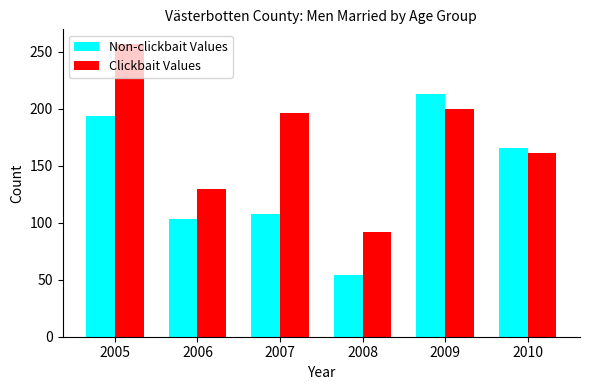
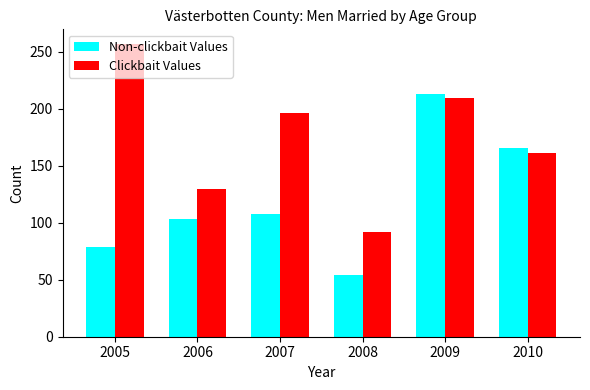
Non-clickbait Values, 2005: 194 -> 79
Clickbait Values, 2009: 200 -> 210
